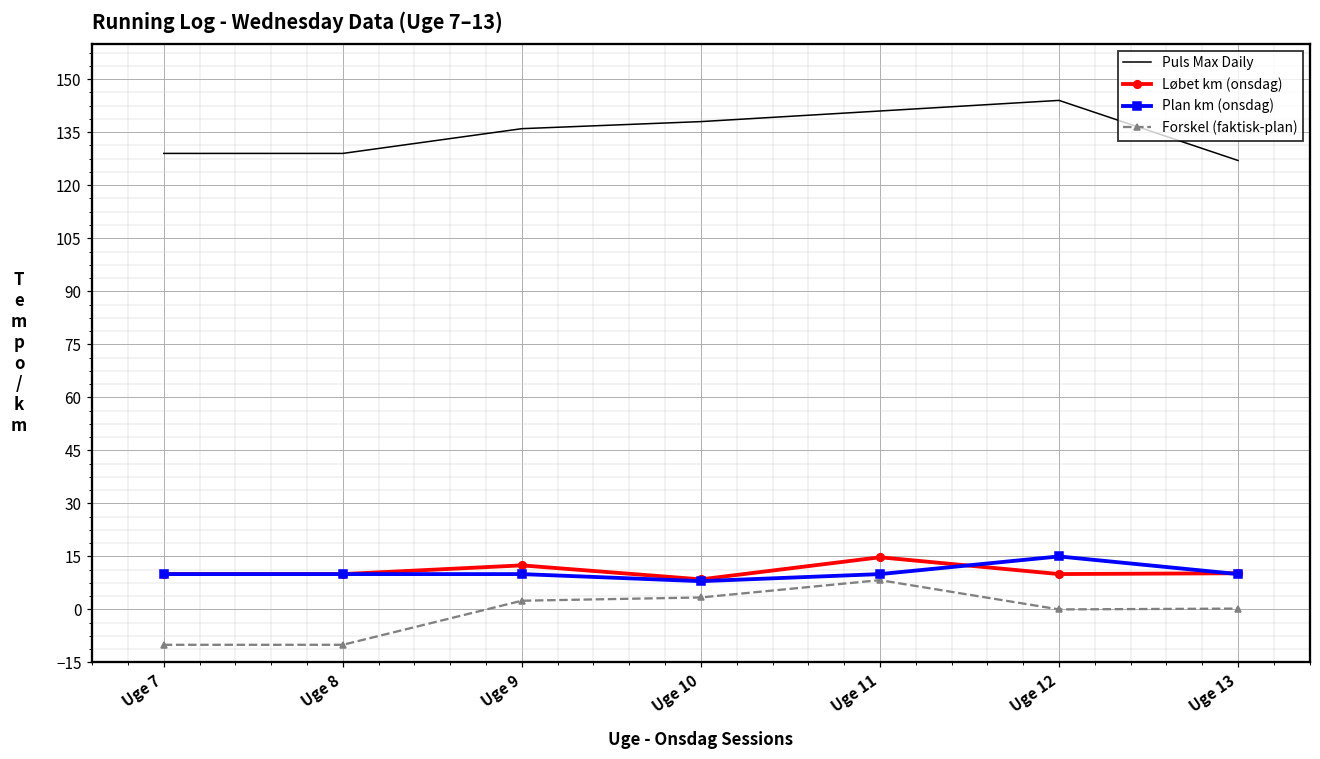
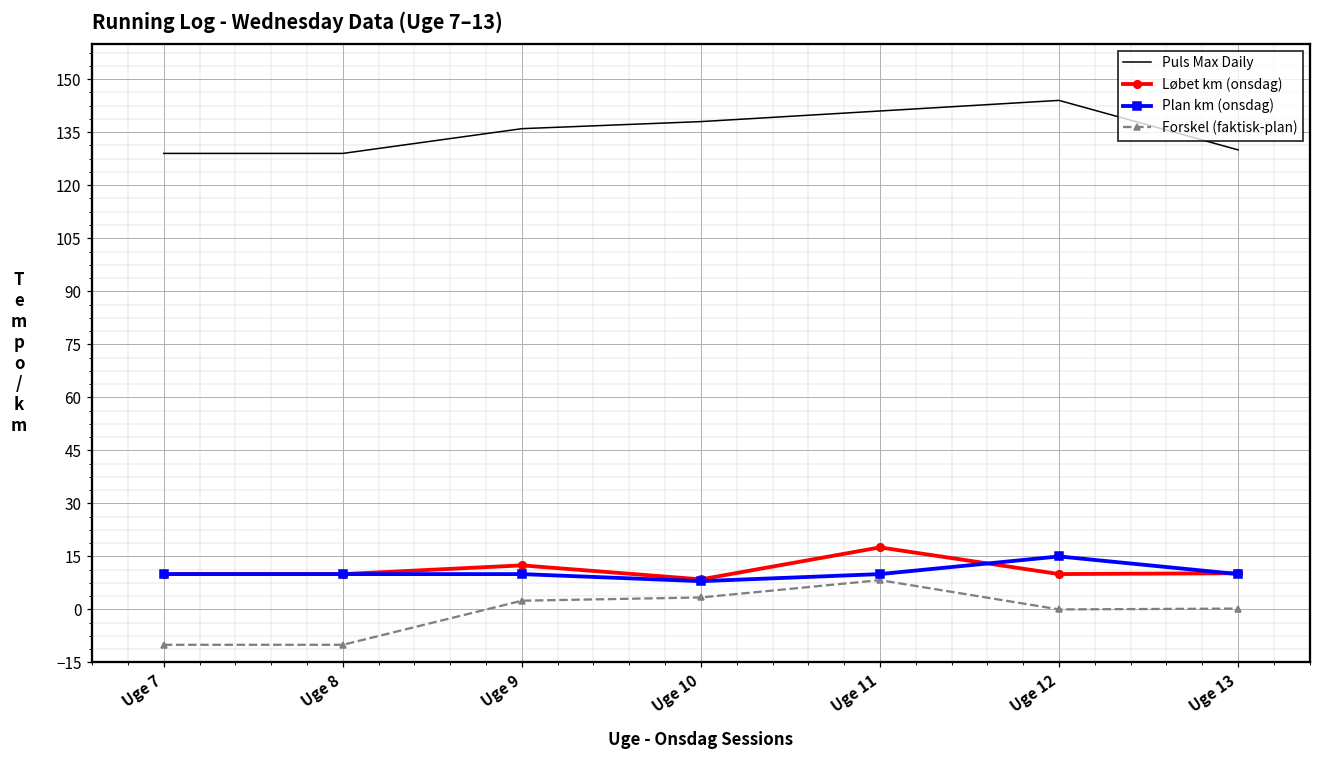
Løbet km (onsdag), Uge 11: 15 -> 18
Puls Max Daily, Uge 13: 127 -> 130
